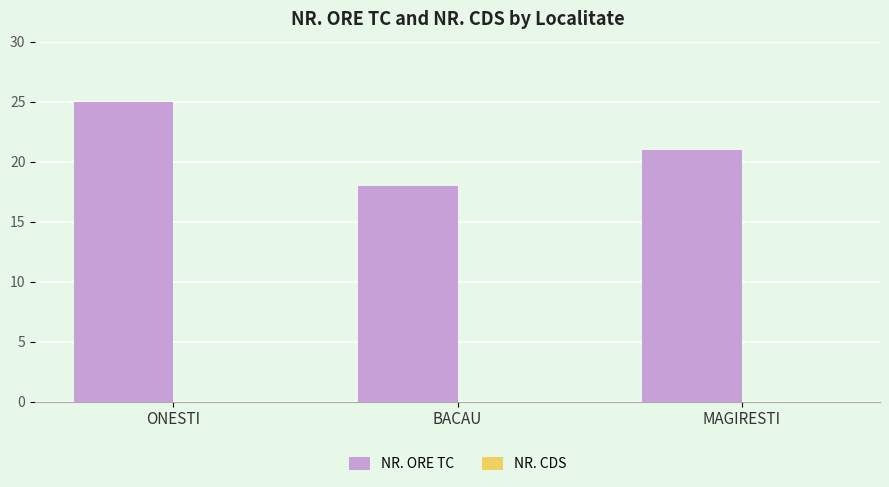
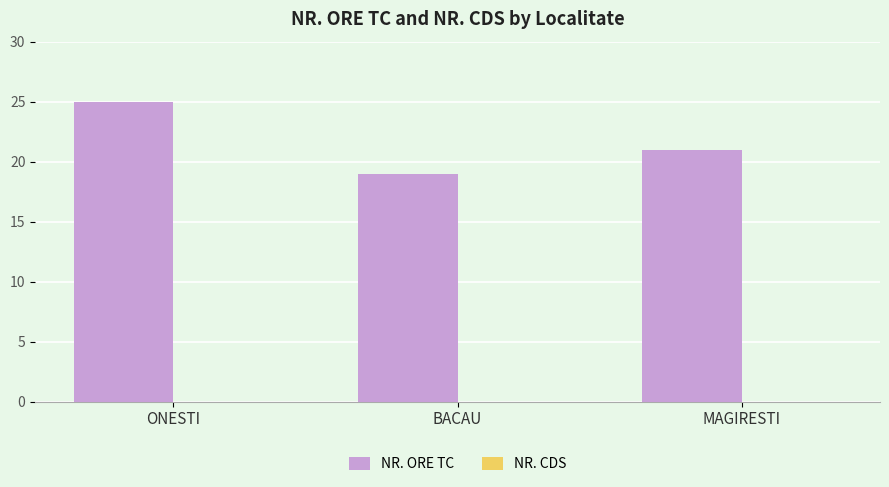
NR. ORE TC, BACAU: 18 -> 19
